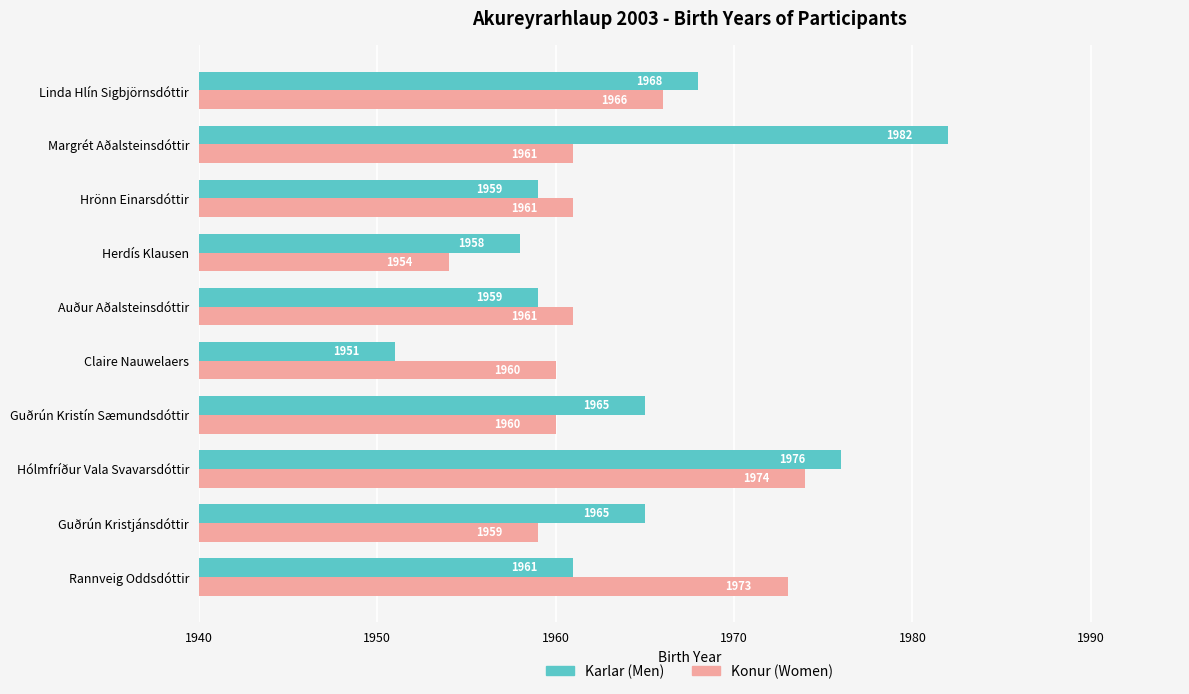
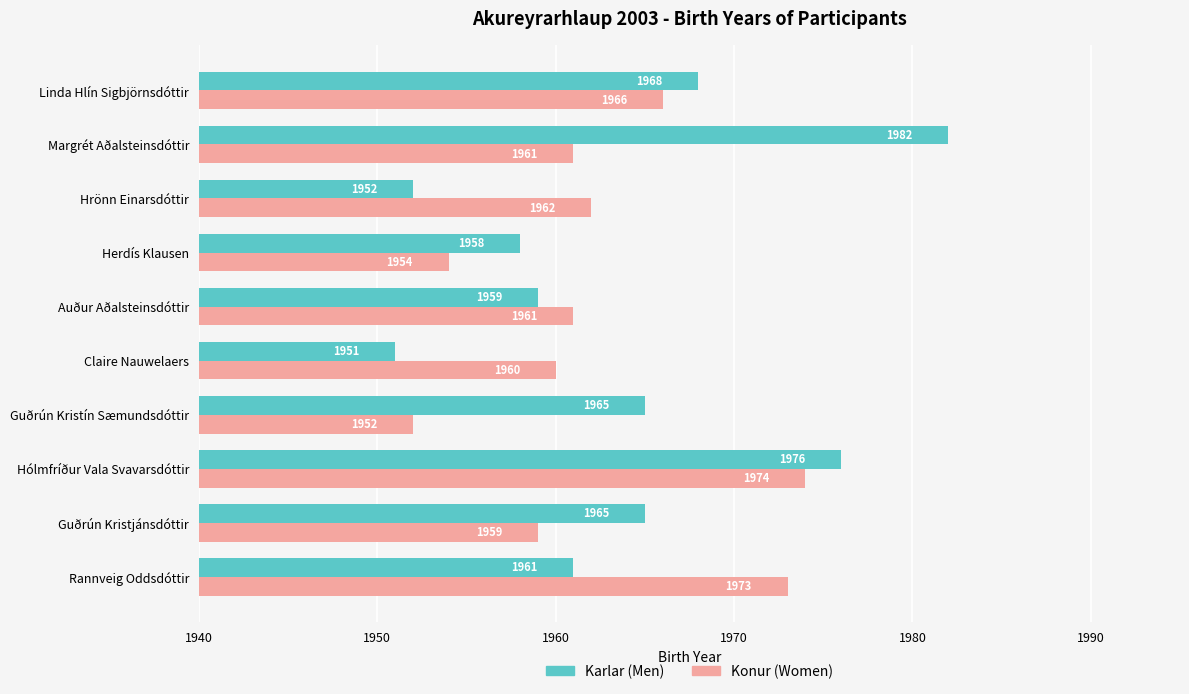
Karlar (Men), Hrönn Einarsdóttir: 1959 -> 1952
Konur (Women), Hrönn Einarsdóttir: 1961 -> 1962
Konur (Women), Guðrún Kristín Sæmundsdóttir: 1960 -> 1952
